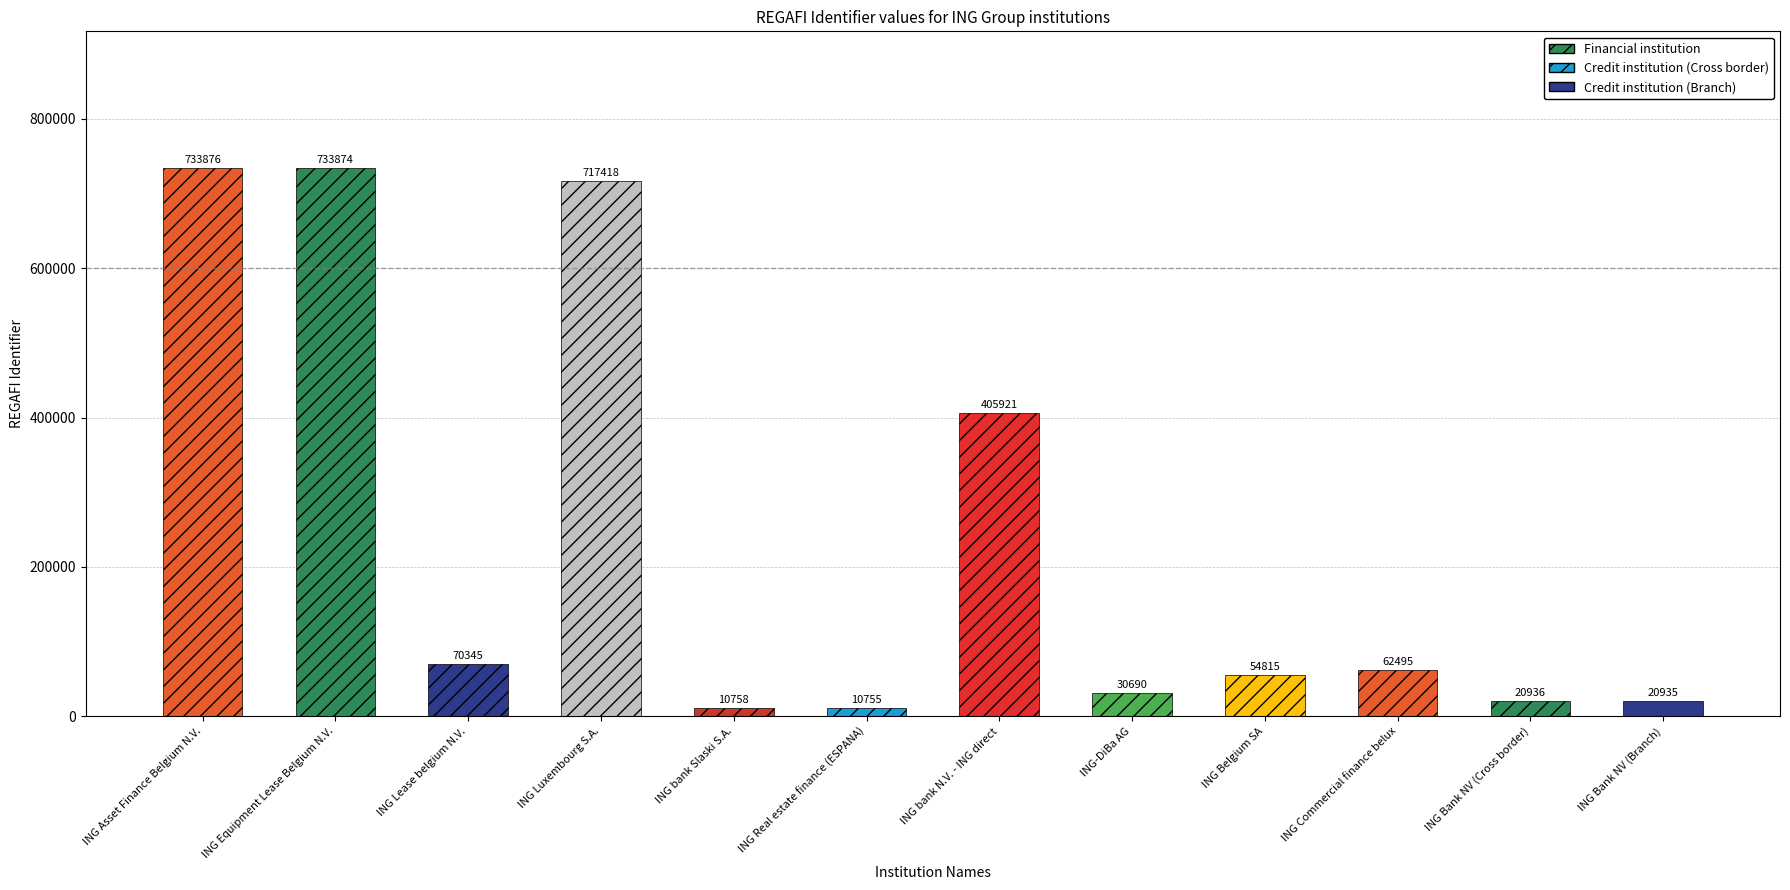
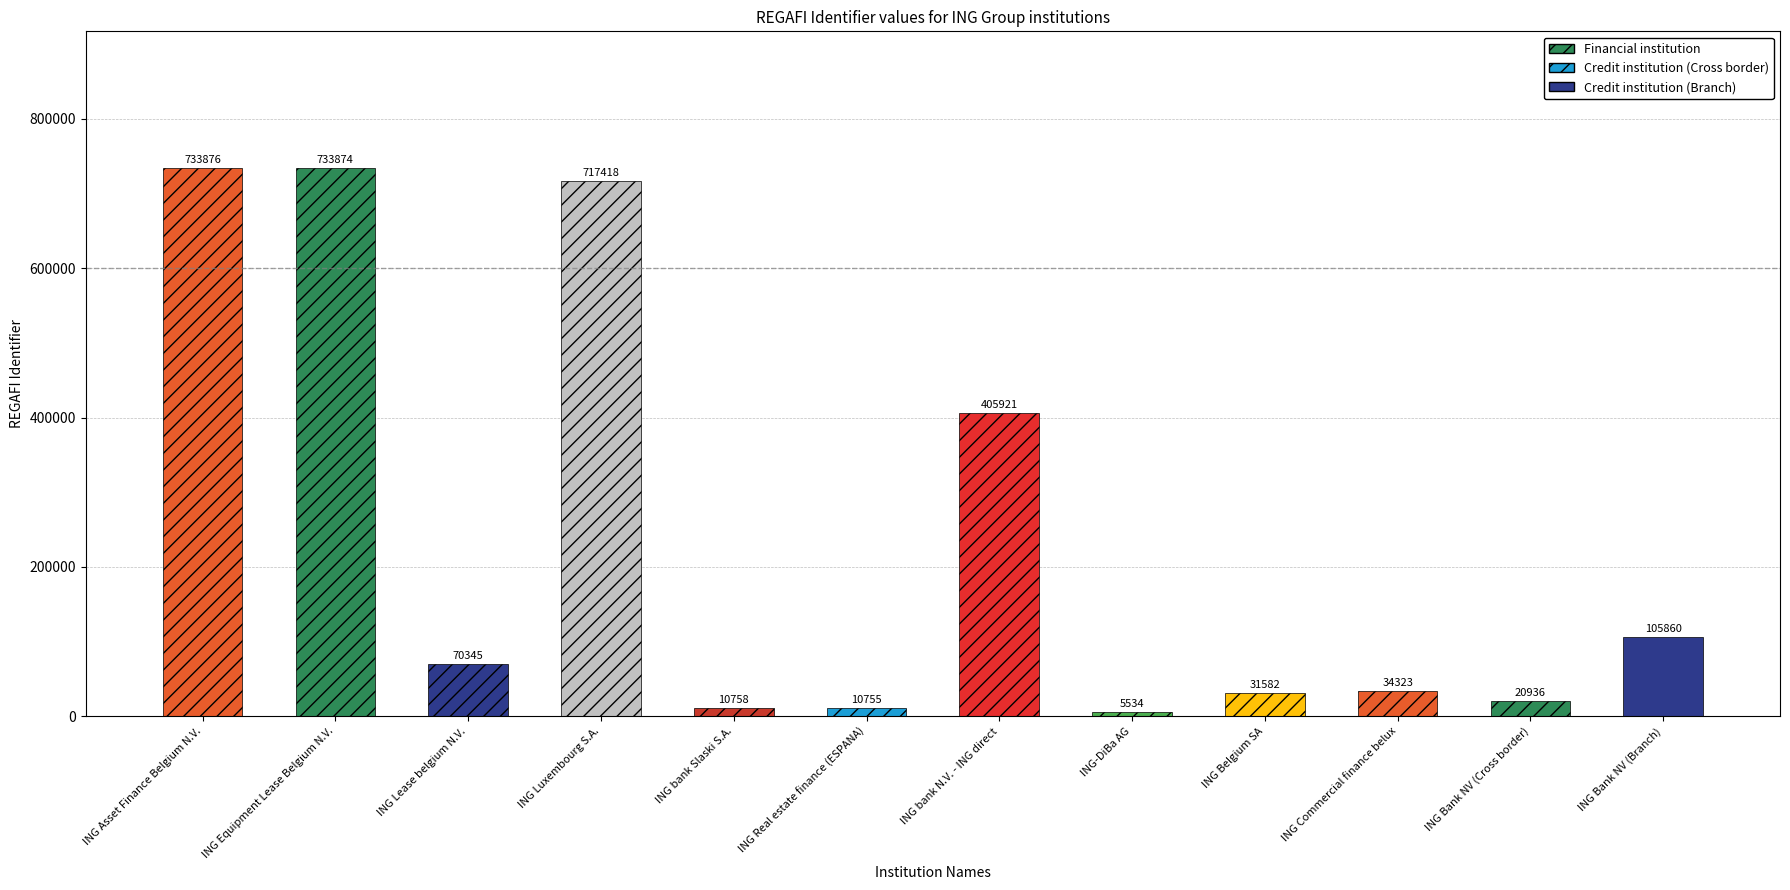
ING-DiBa AG: 30690 -> 5534
ING Belgium SA: 54815 -> 31582
ING Commercial finance belux: 62495 -> 34323
ING Bank NV (Branch): 20935 -> 105860
